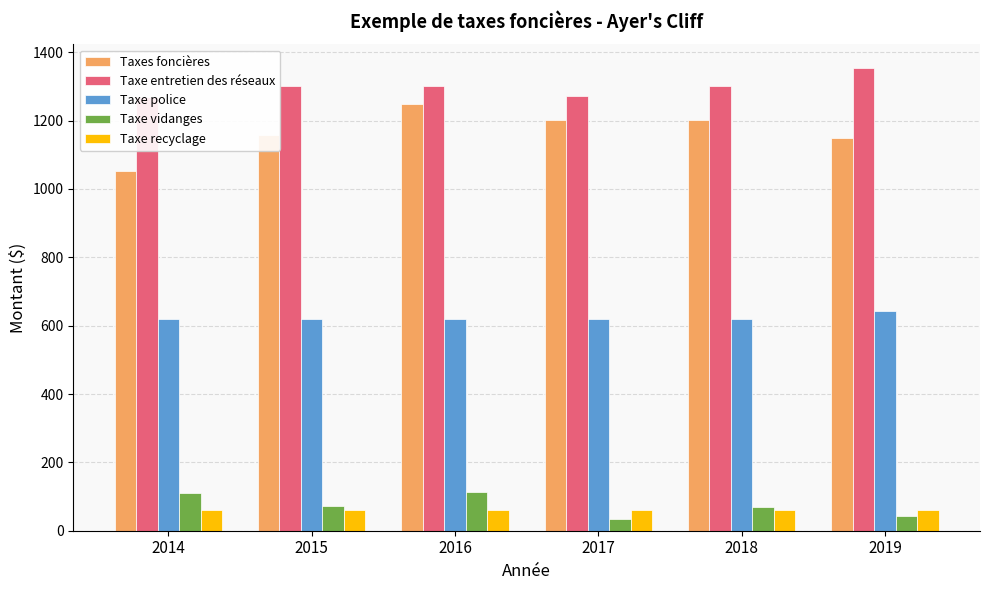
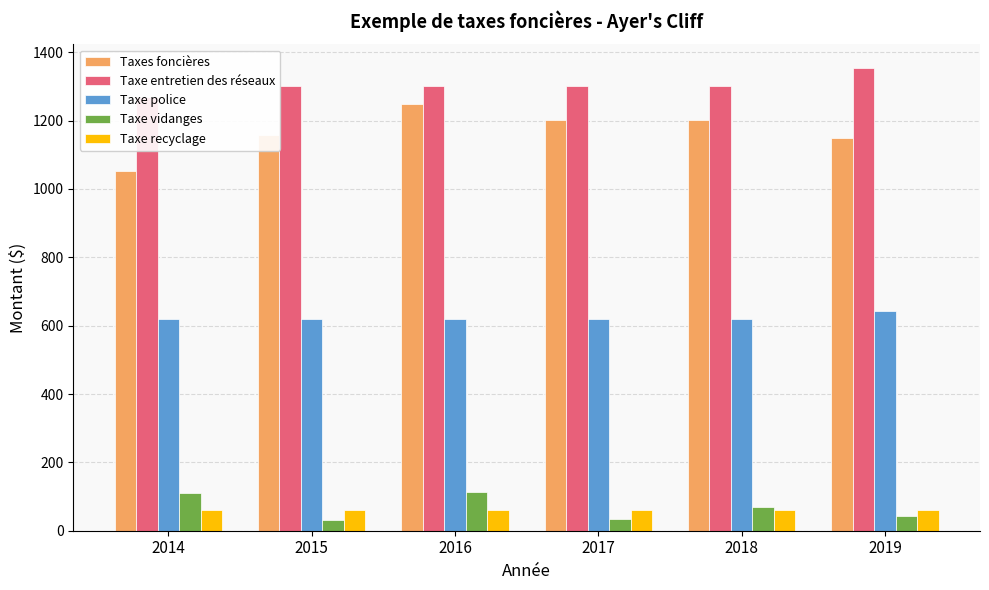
Taxe vidanges, 2015: 70 -> 30
Taxe entretien des réseaux, 2017: 1270 -> 1300
